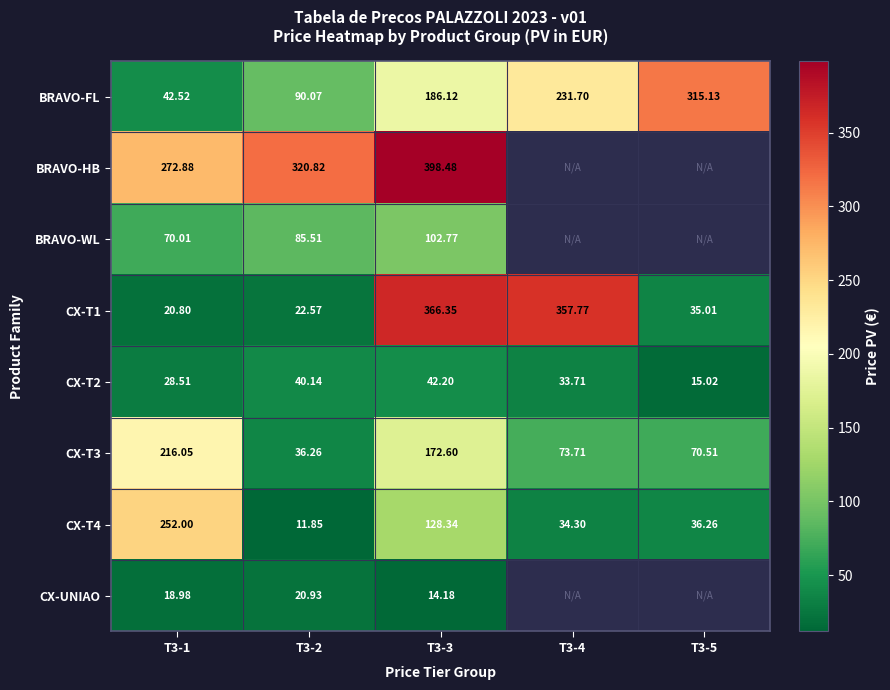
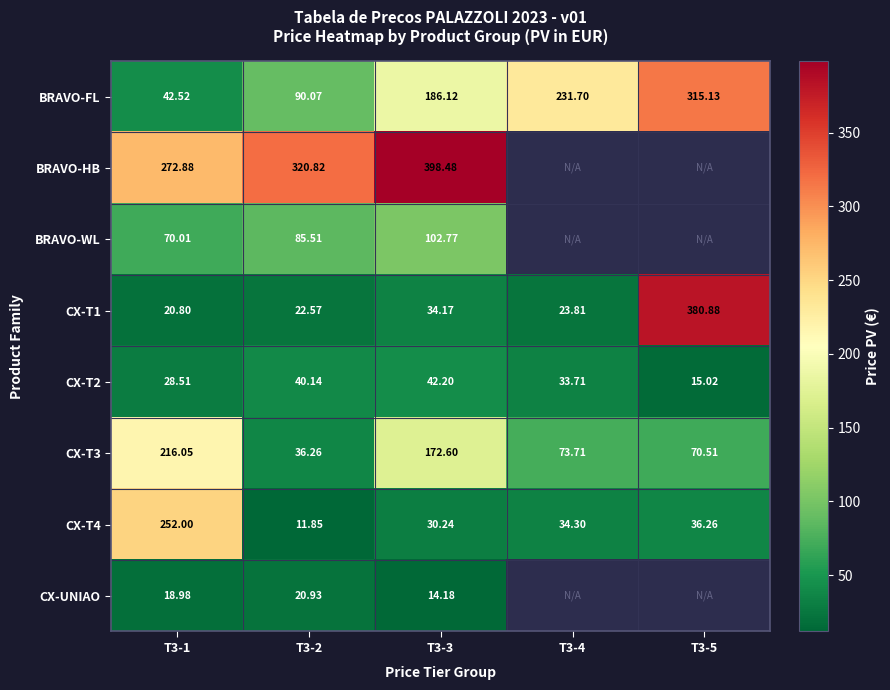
CX-T1, T3-3: 366.35 -> 34.17
CX-T1, T3-4: 357.77 -> 23.81
CX-T1, T3-5: 35.01 -> 380.88
CX-T4, T3-3: 128.34 -> 30.24
